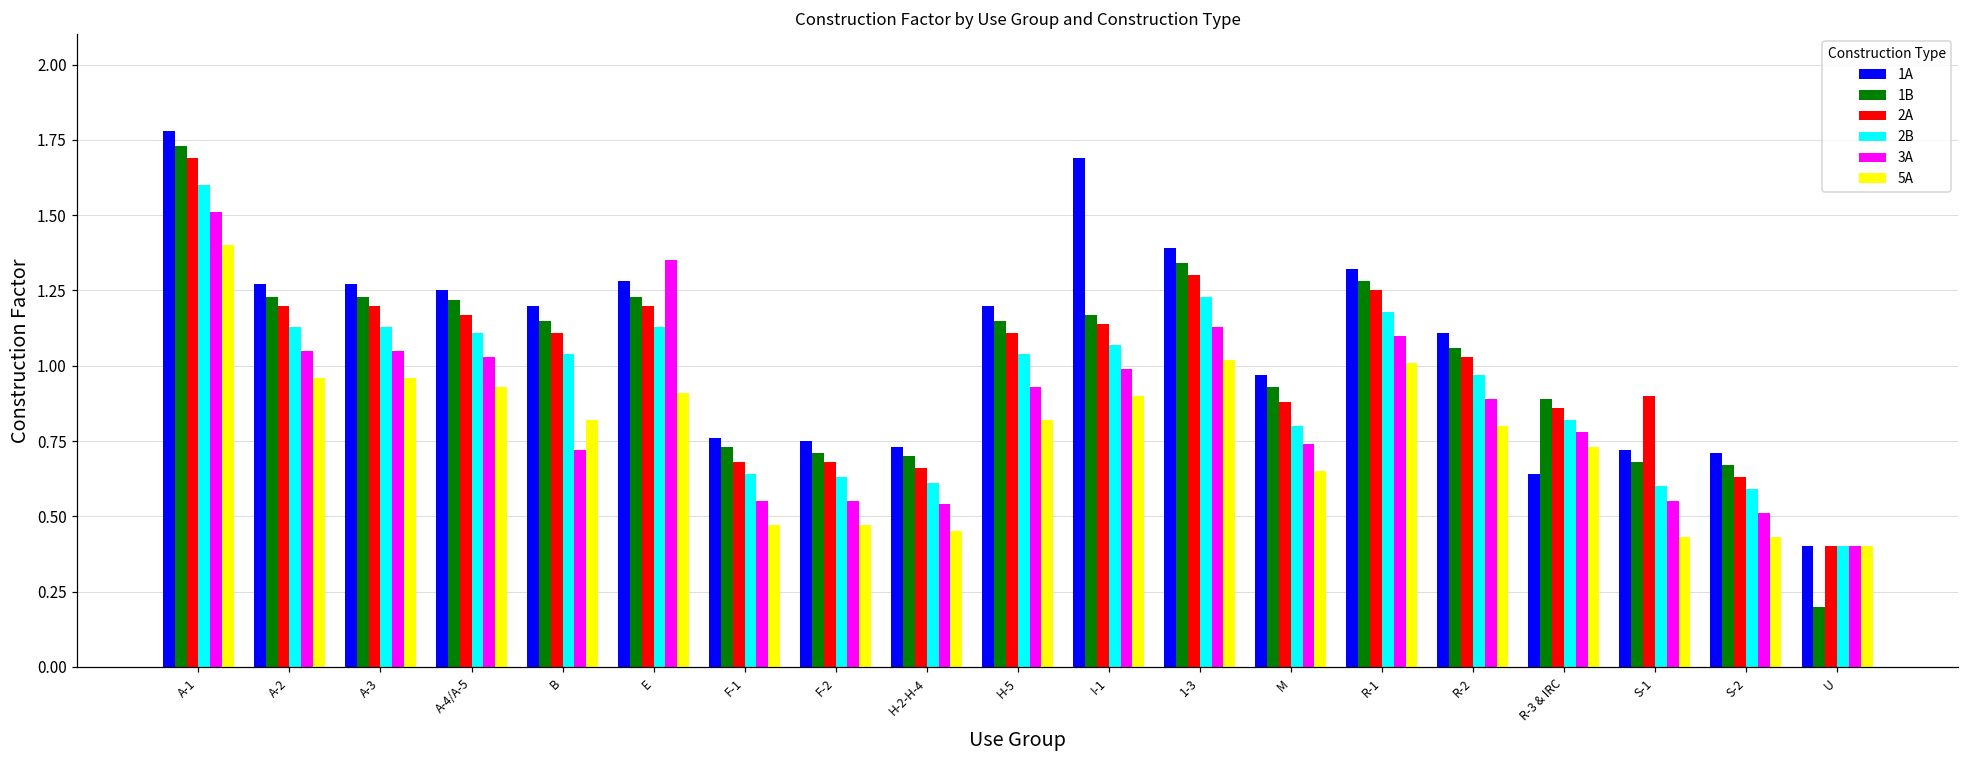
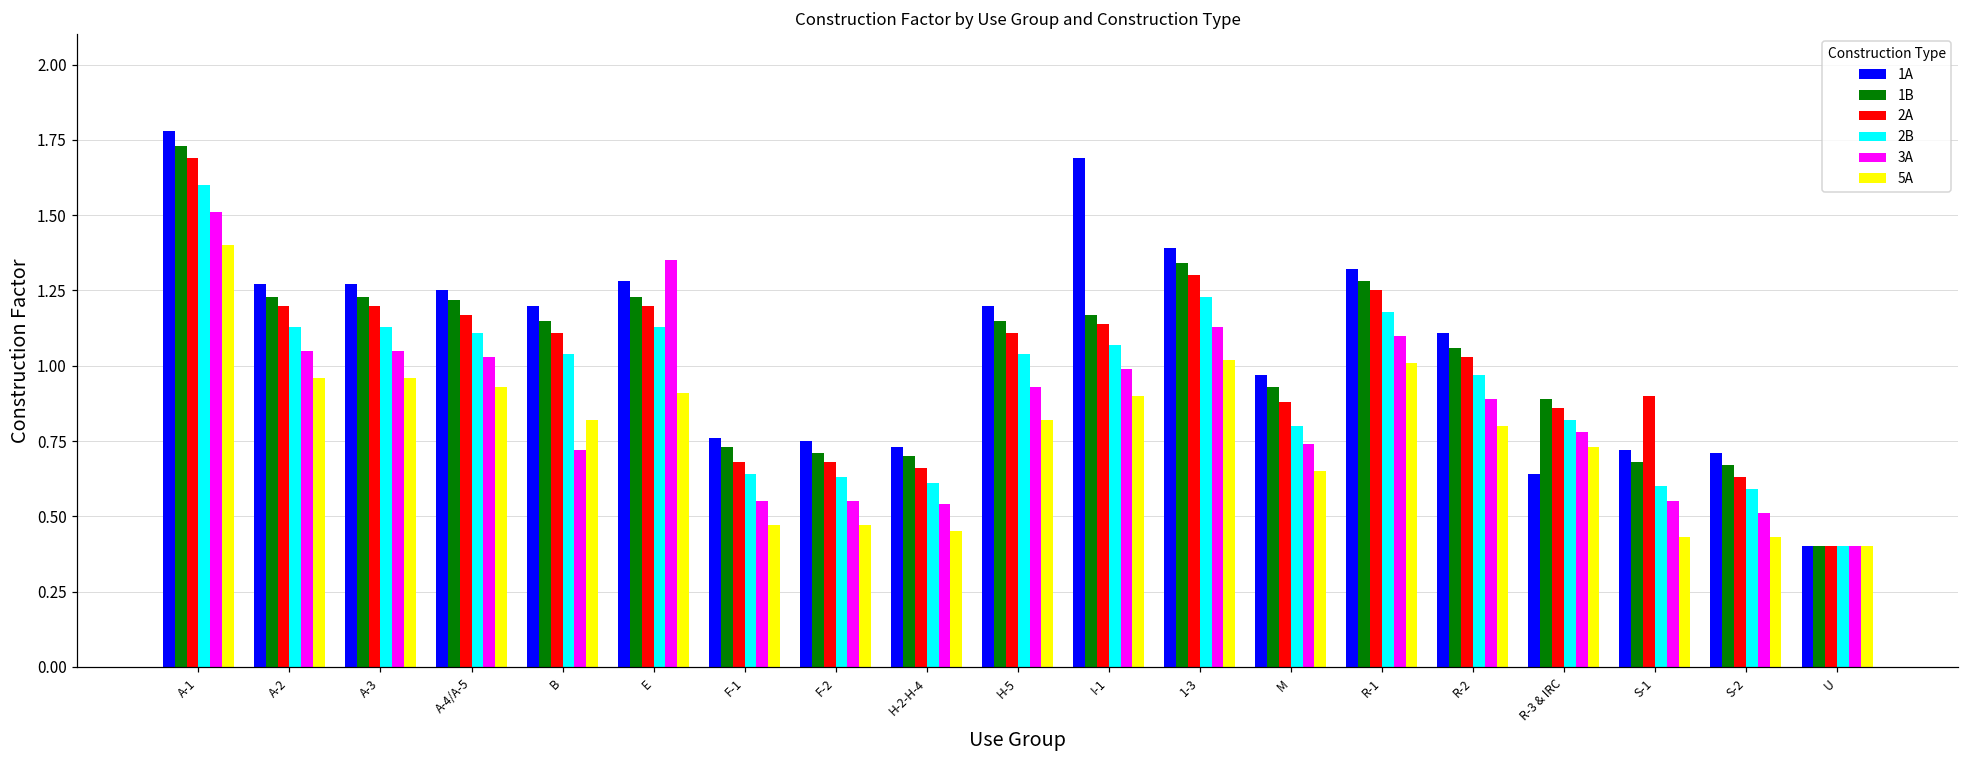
1B, U: 0.2 -> 0.4
